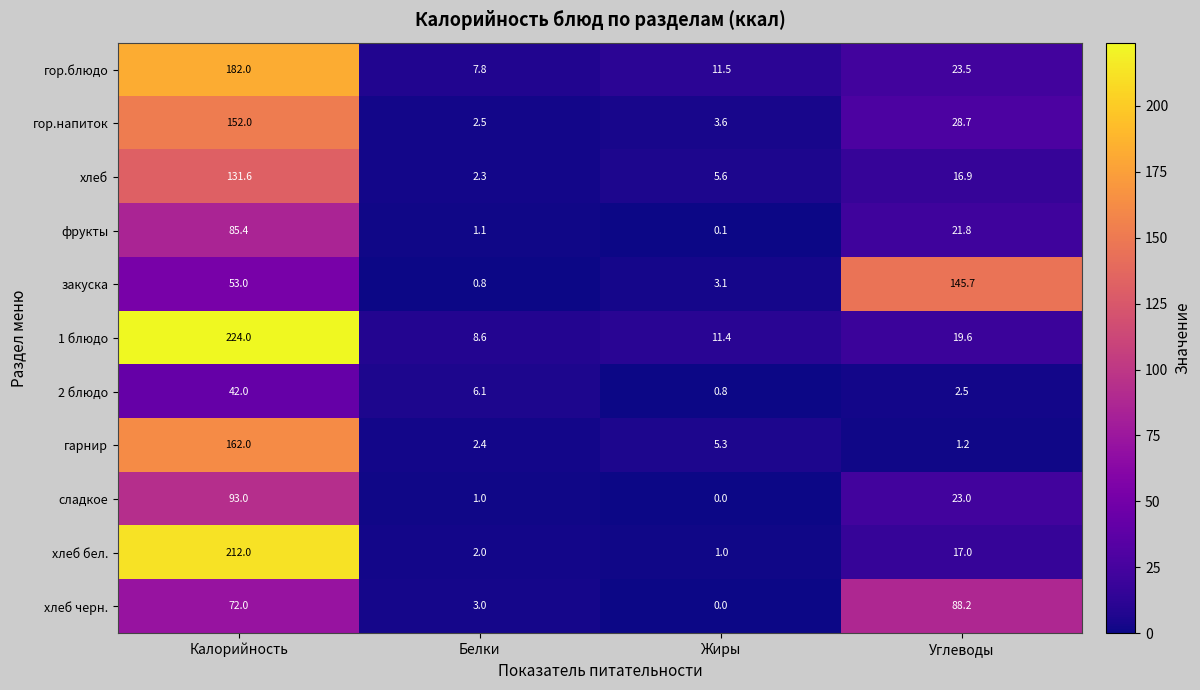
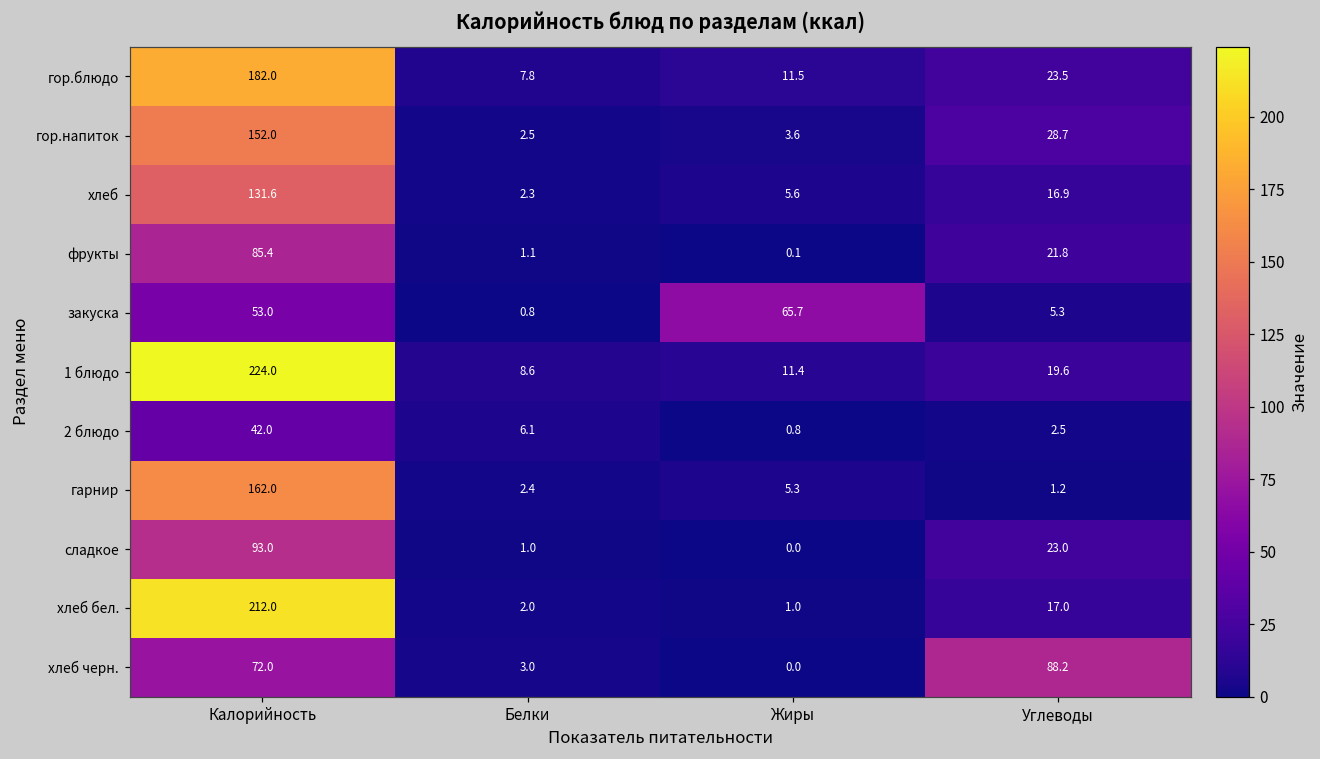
закуска, Жиры: 3.1 -> 65.7
закуска, Углеводы: 145.7 -> 5.3
